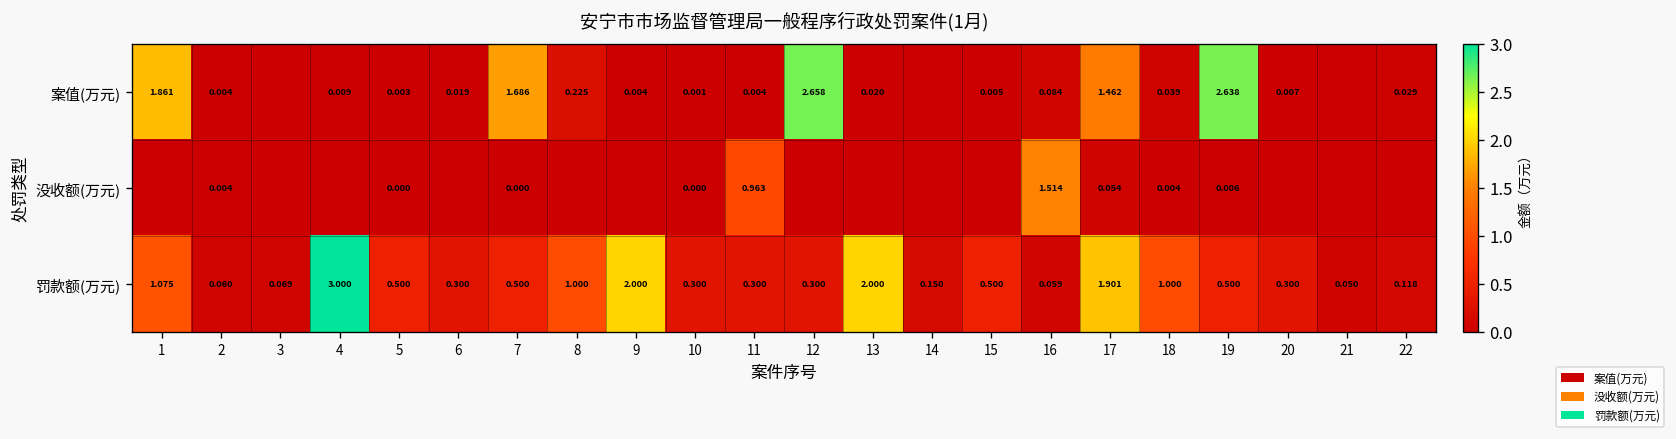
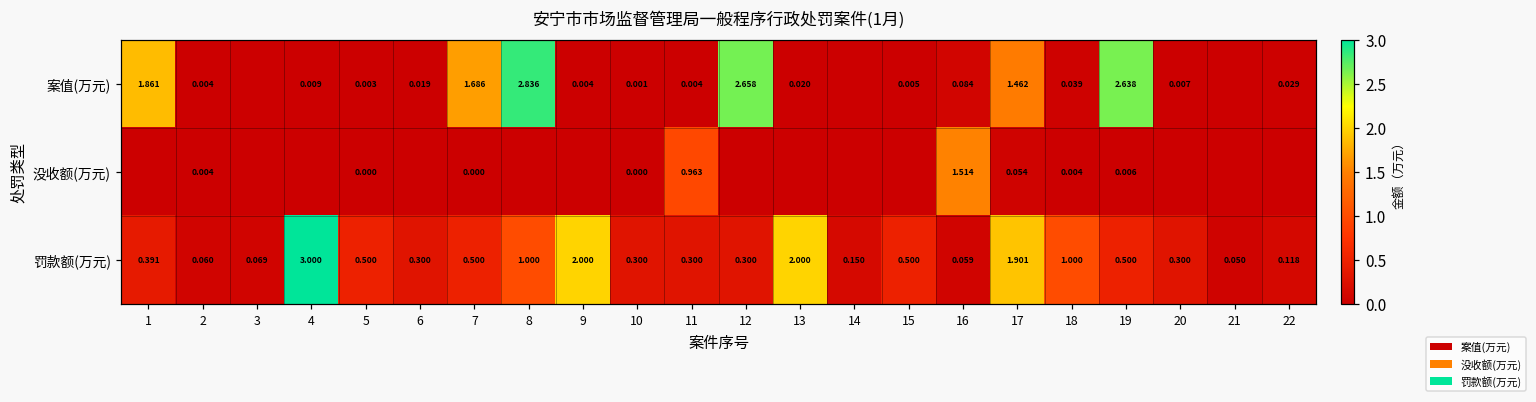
案值(万元), 8: 0.225 -> 2.836
罚款额(万元), 1: 1.075 -> 0.391
